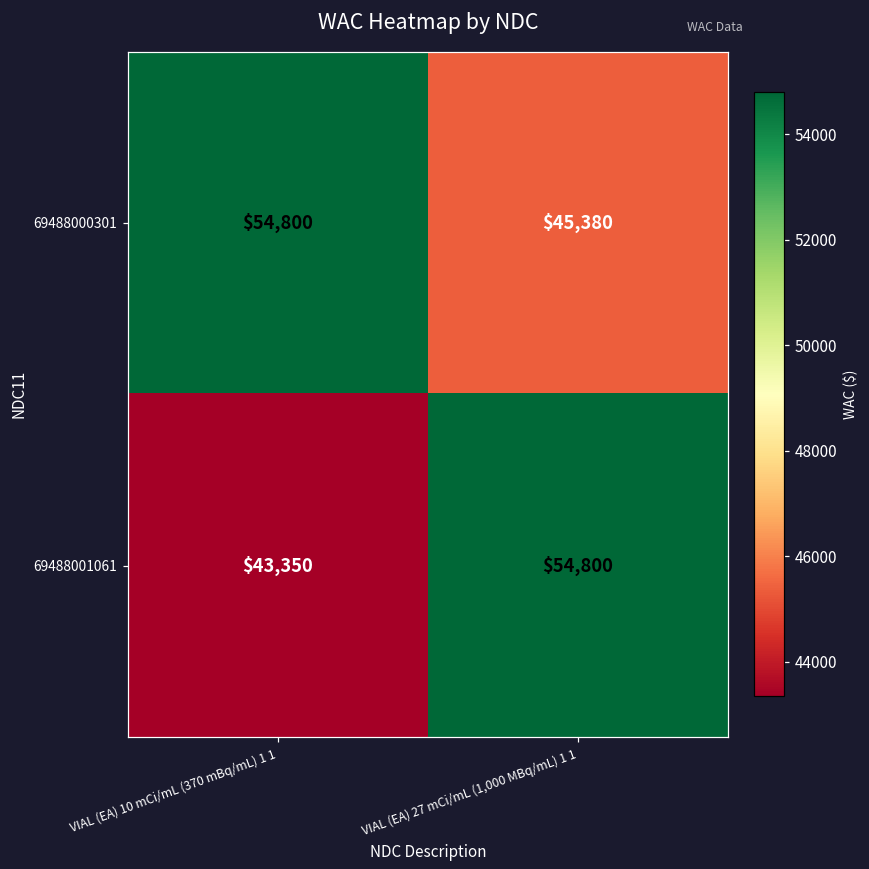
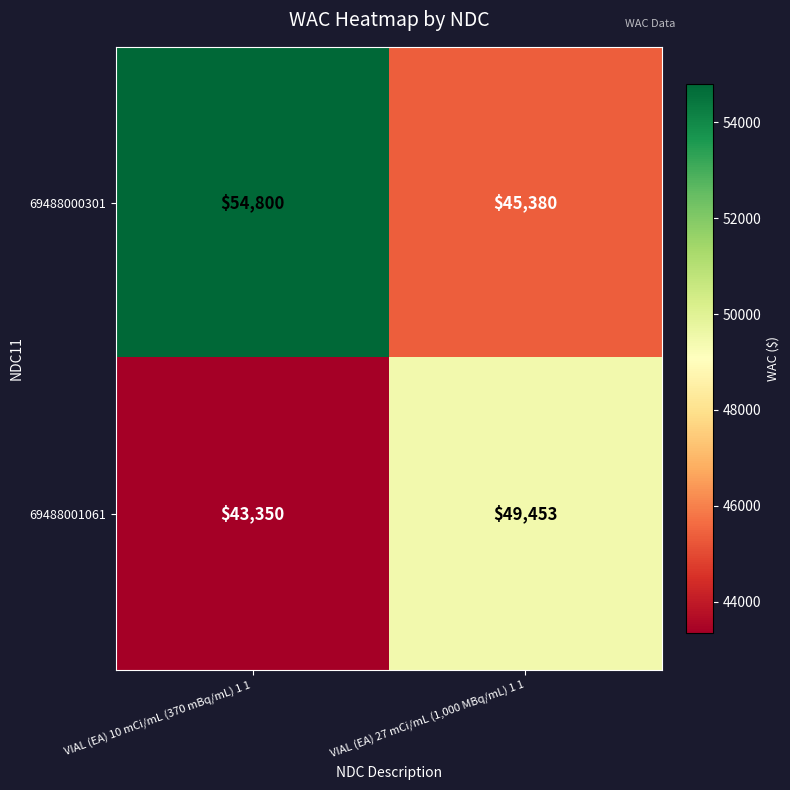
69488001061, VIAL (EA) 27 mCi/mL (1,000 MBq/mL) 1 1: $54,800 -> $49,453
